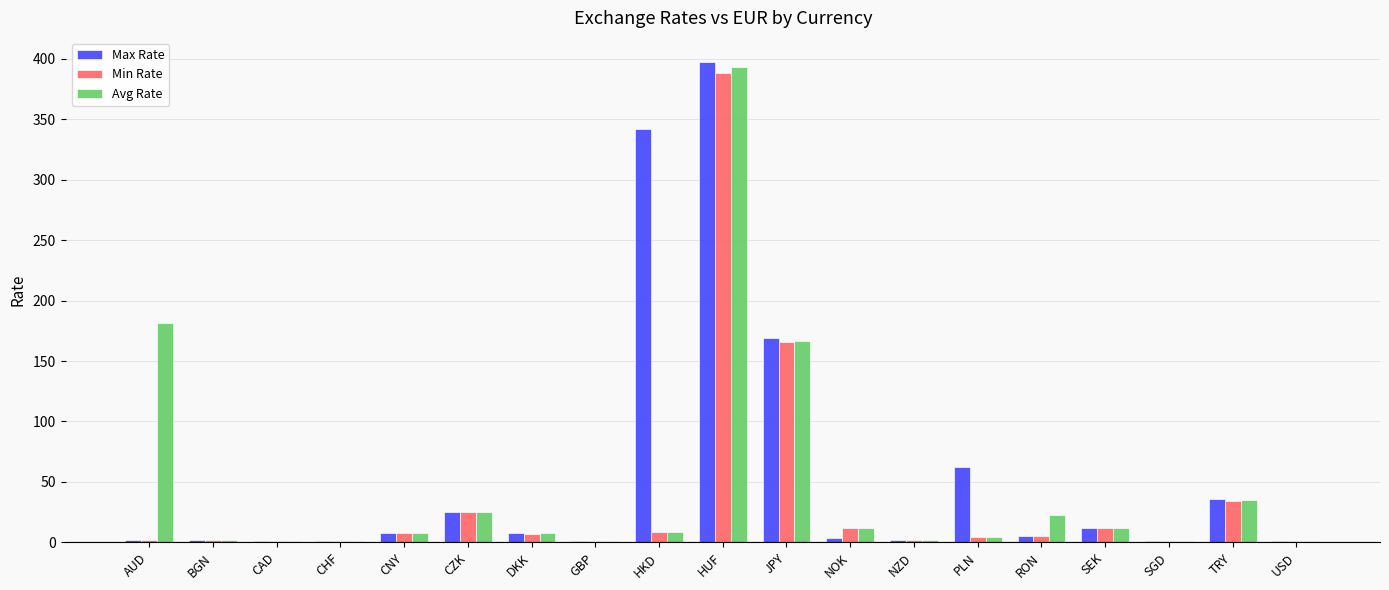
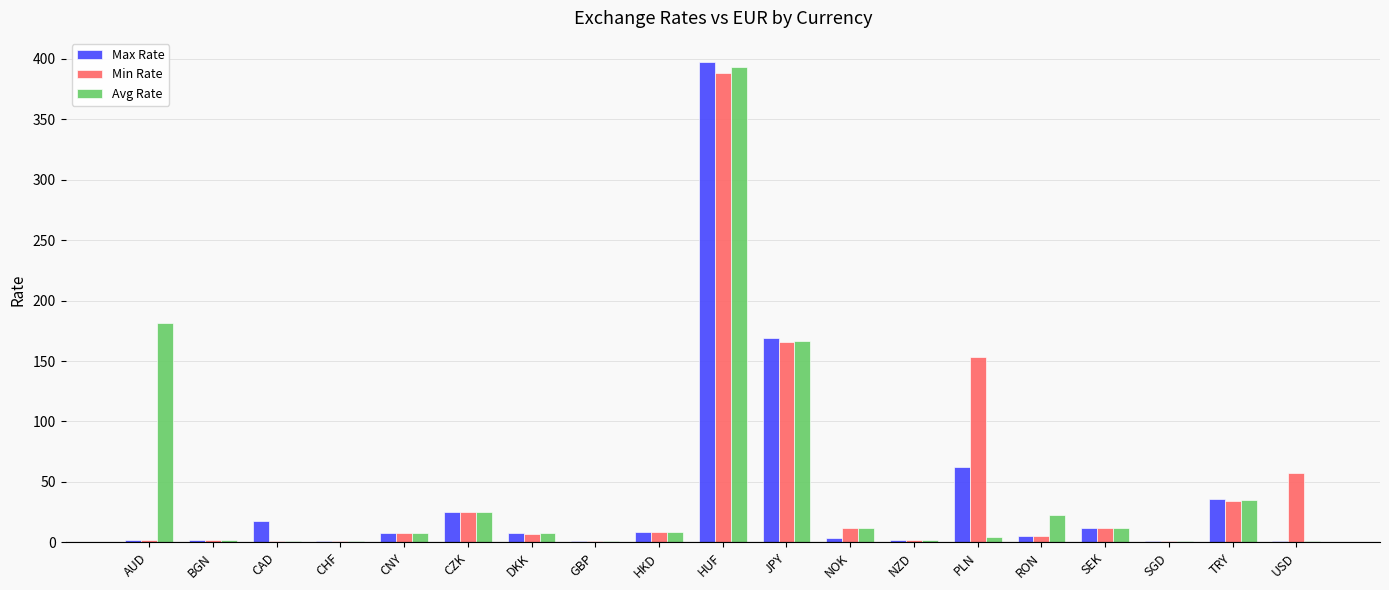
Max Rate, CAD: 1 -> 18
Max Rate, HKD: 342 -> 8
Min Rate, PLN: 4 -> 154
Min Rate, USD: 1 -> 58
